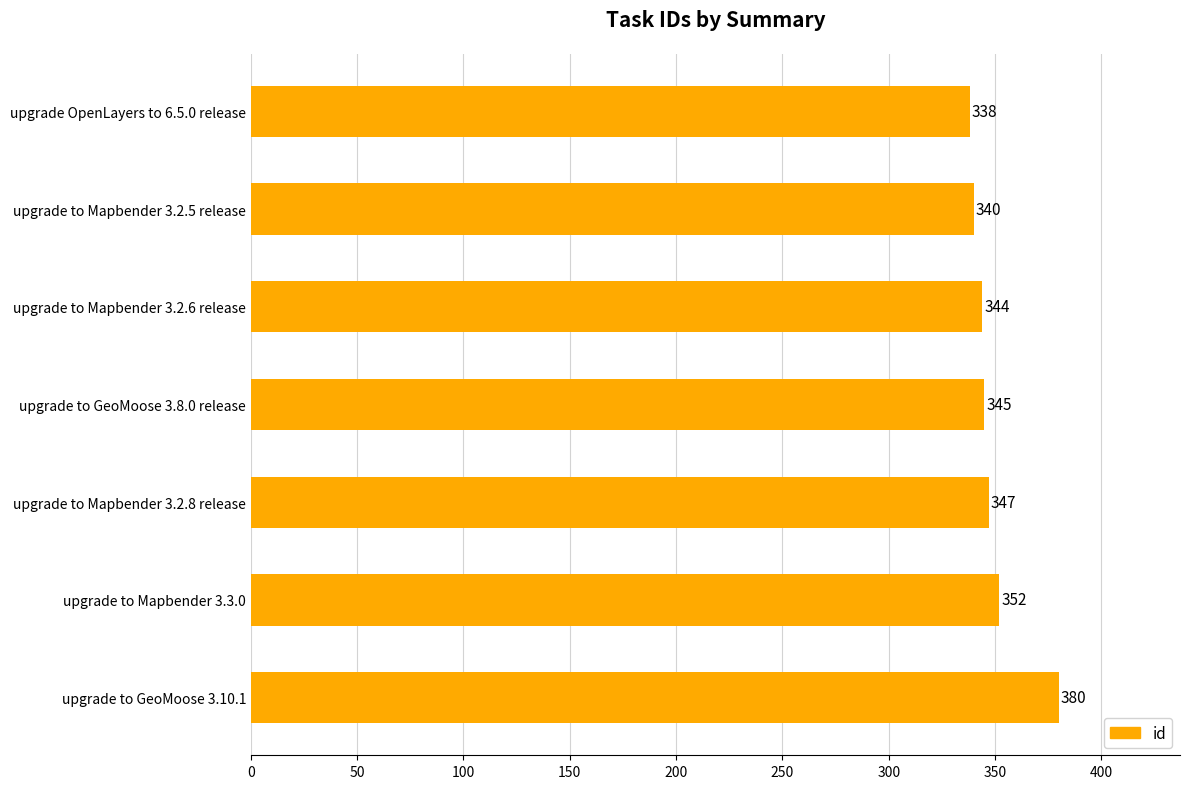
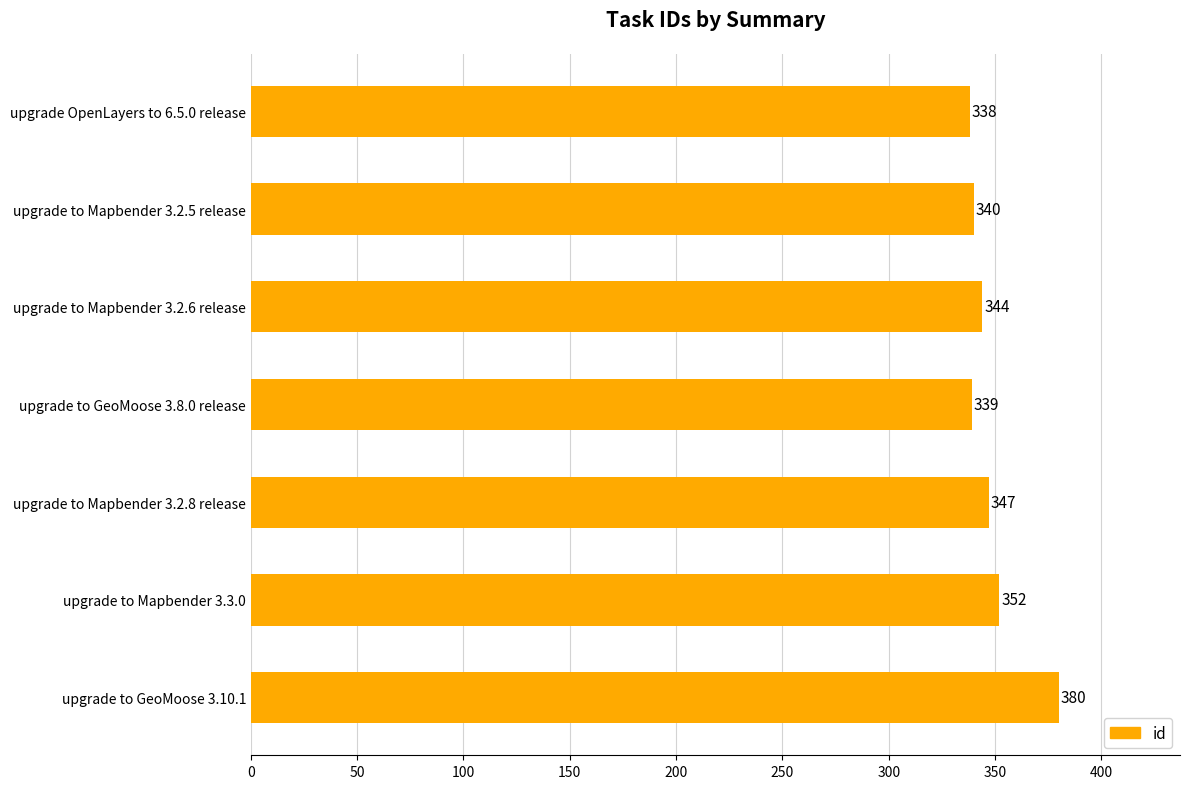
upgrade to GeoMoose 3.8.0 release: 345 -> 339
